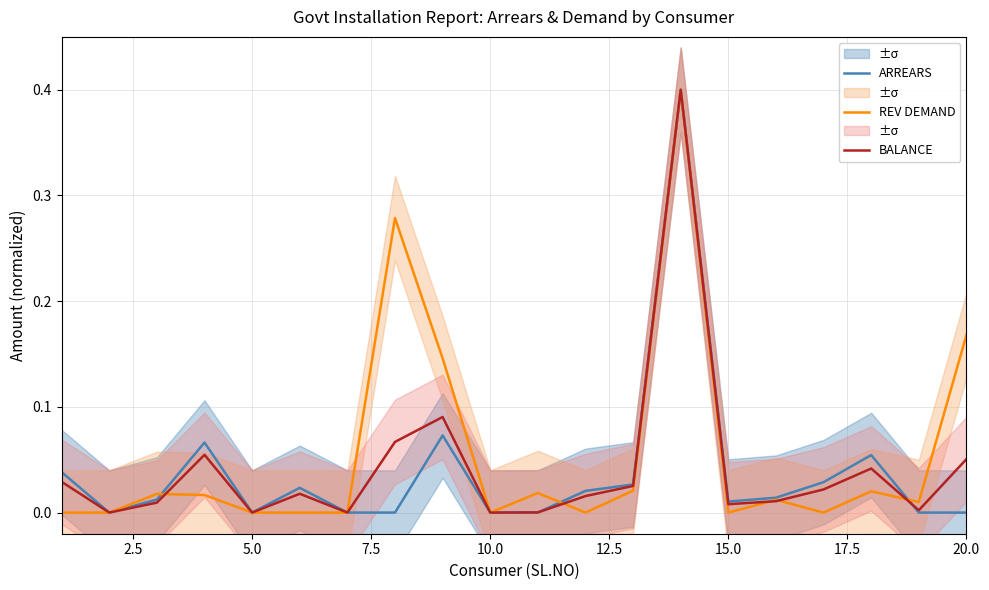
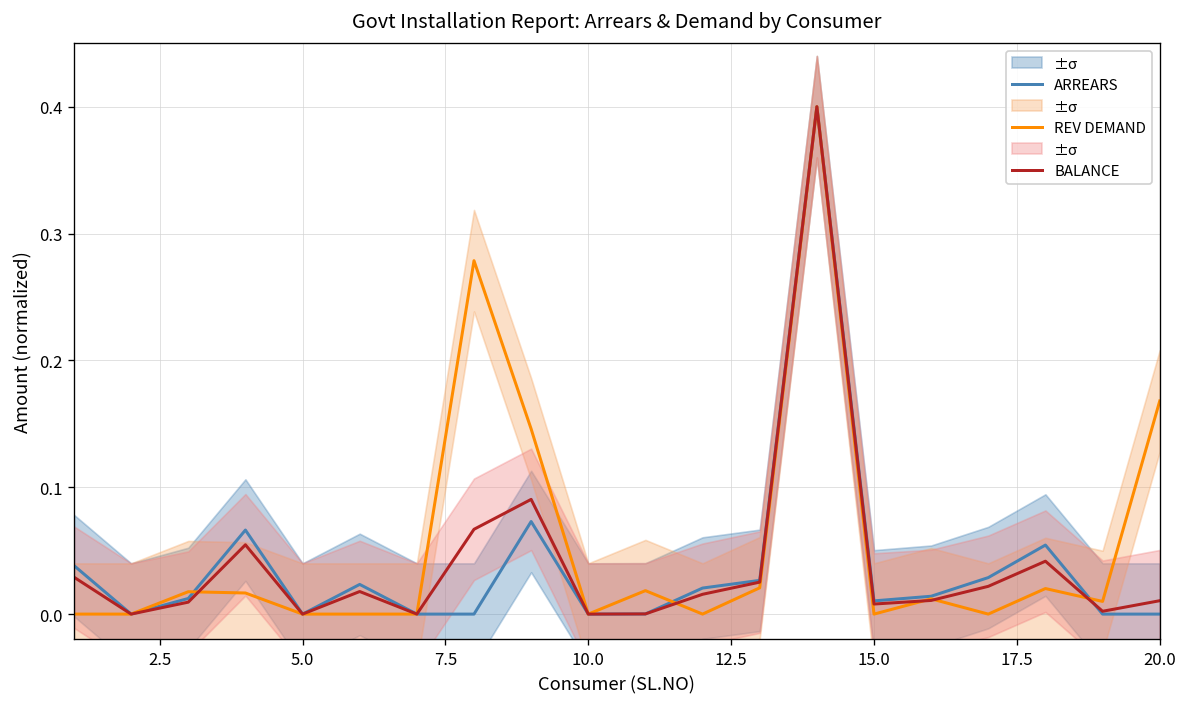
BALANCE, 20.0: 0.051 -> 0.011
